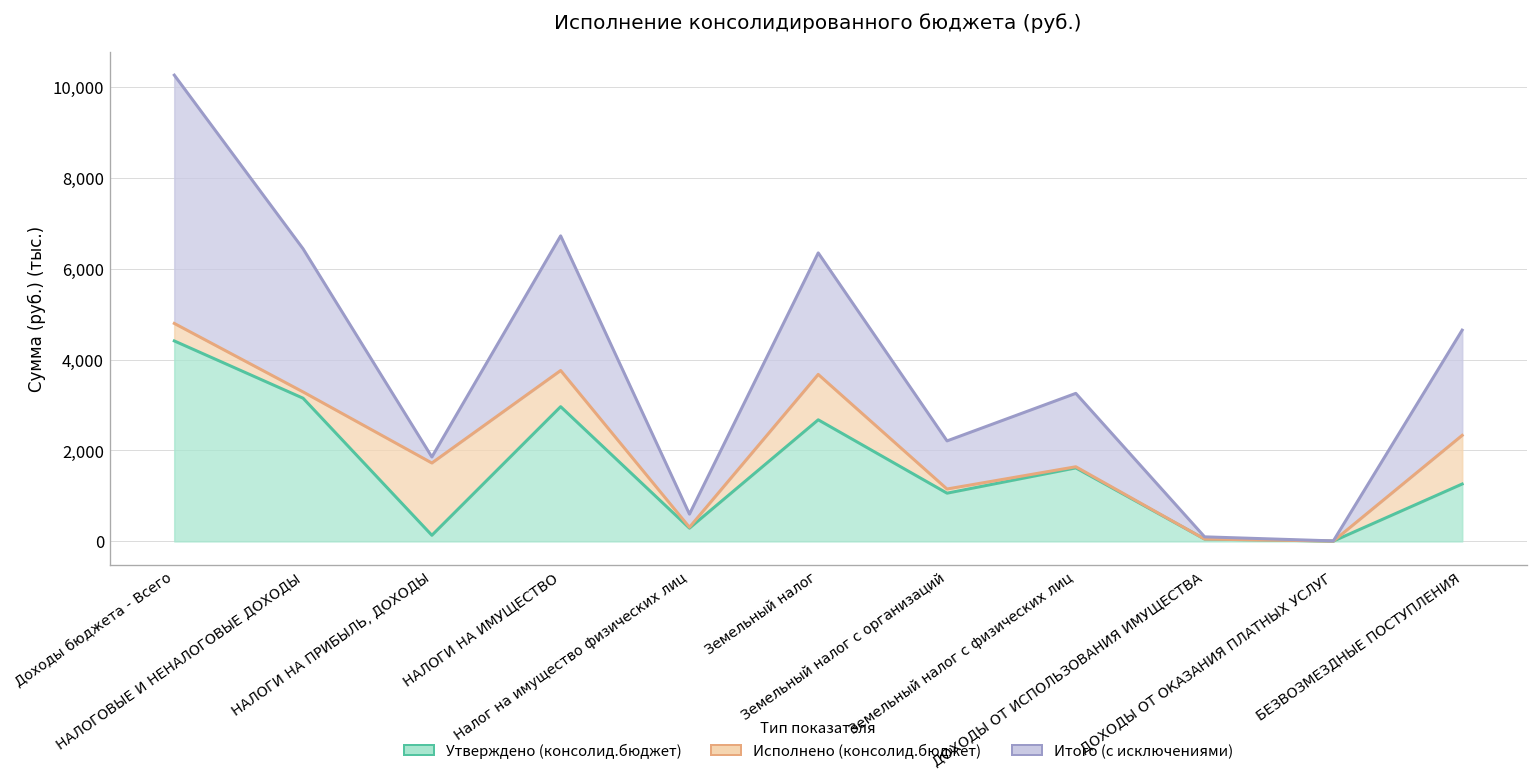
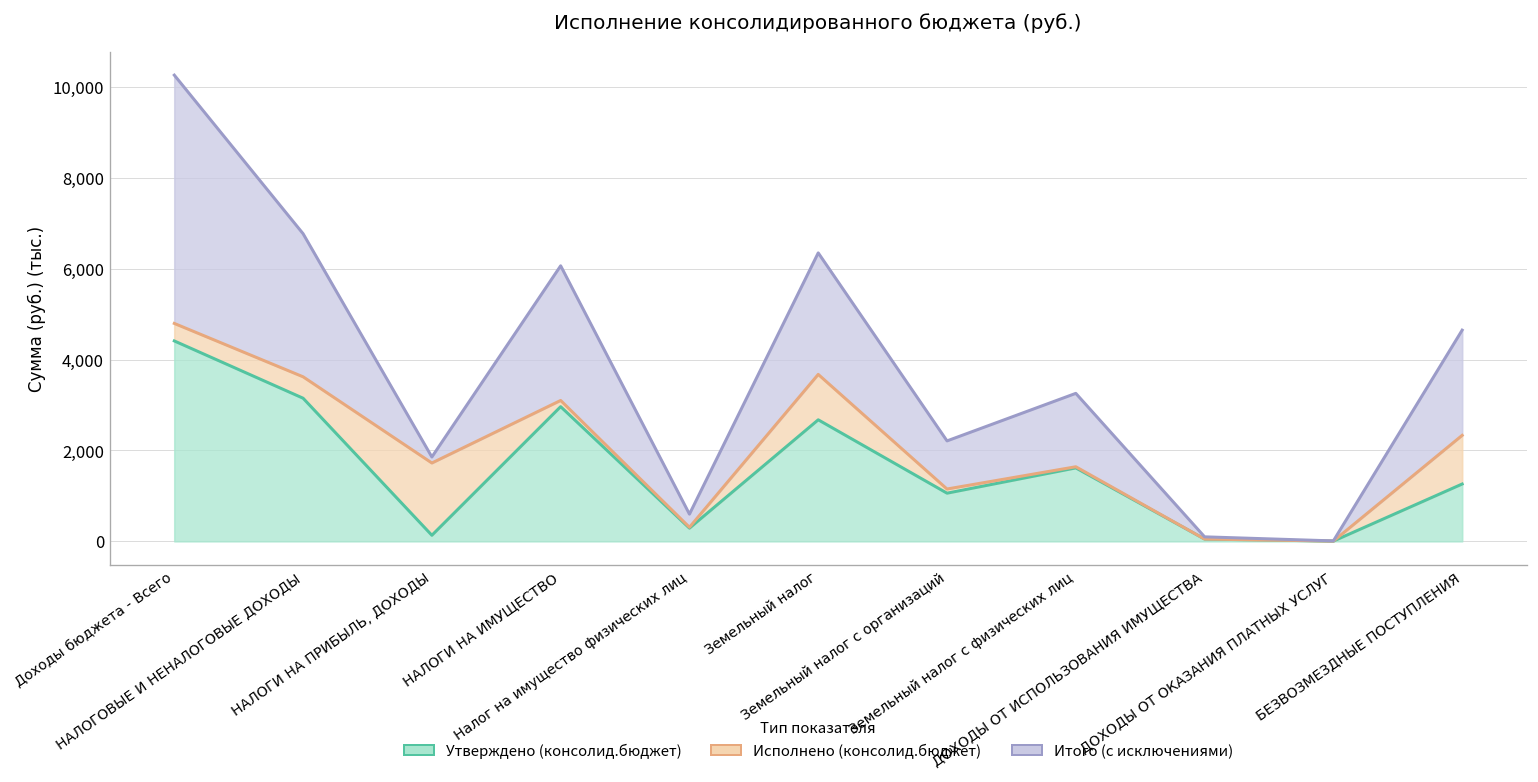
Исполнено (консолид.бюджет), НАЛОГОВЫЕ И НЕНАЛОГОВЫЕ ДОХОДЫ: 100 -> 500
Исполнено (консолид.бюджет), НАЛОГИ НА ИМУЩЕСТВО: 800 -> 100
